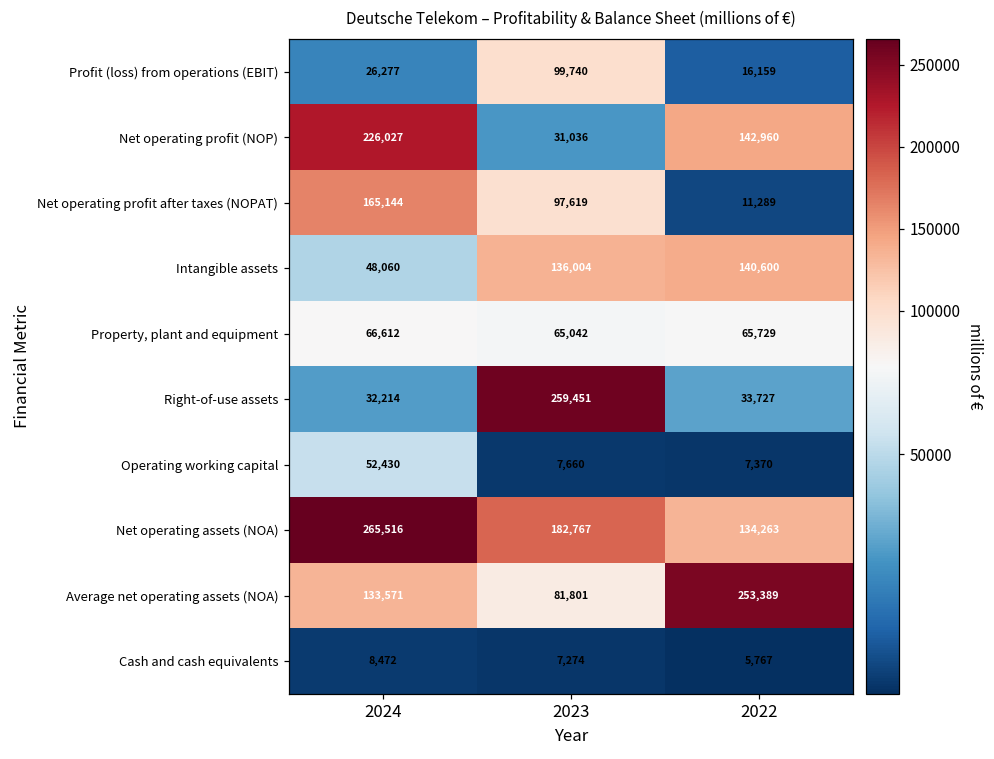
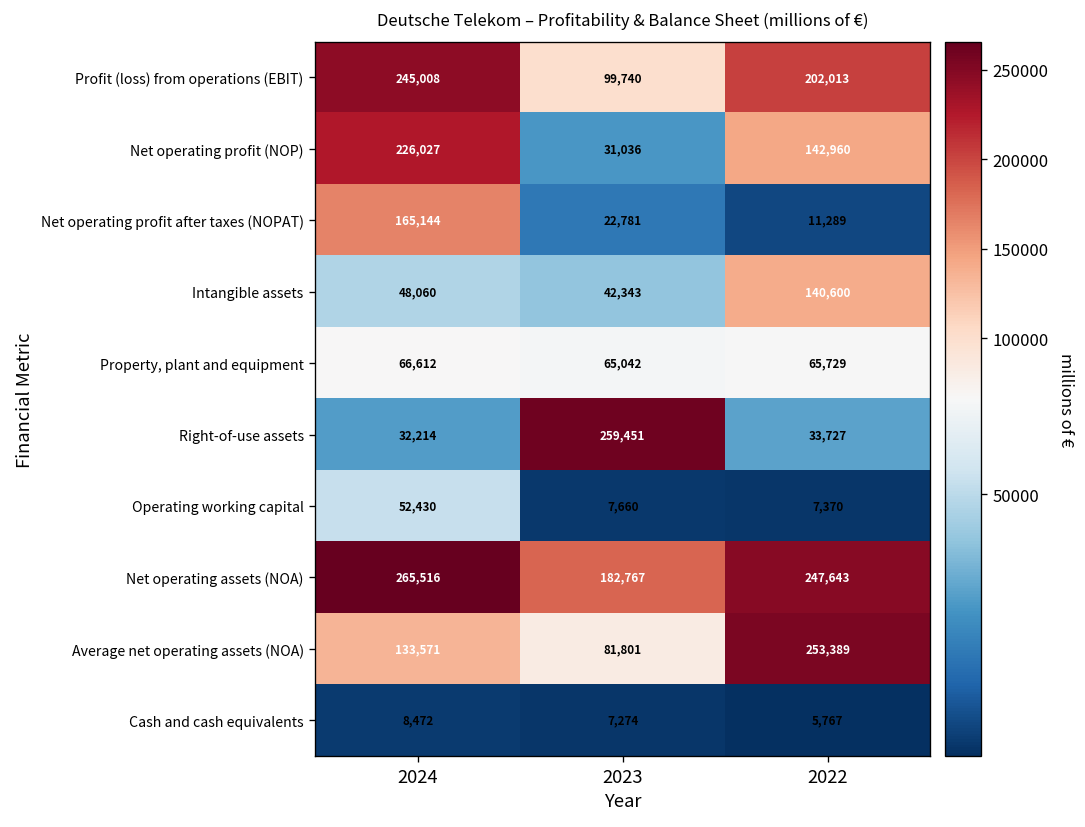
Profit (loss) from operations (EBIT), 2024: 26,277 -> 245,008
Profit (loss) from operations (EBIT), 2022: 16,159 -> 202,013
Net operating profit after taxes (NOPAT), 2023: 97,619 -> 22,781
Intangible assets, 2023: 136,004 -> 42,343
Net operating assets (NOA), 2022: 134,263 -> 247,643
